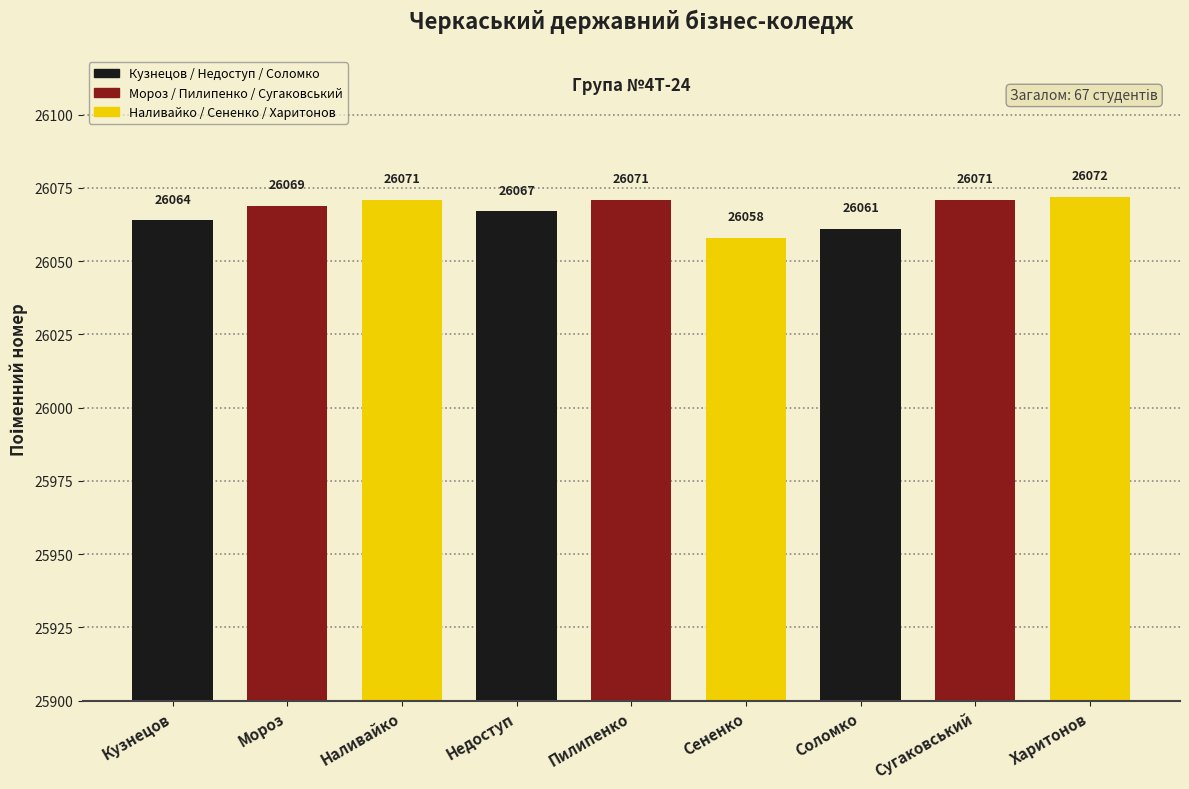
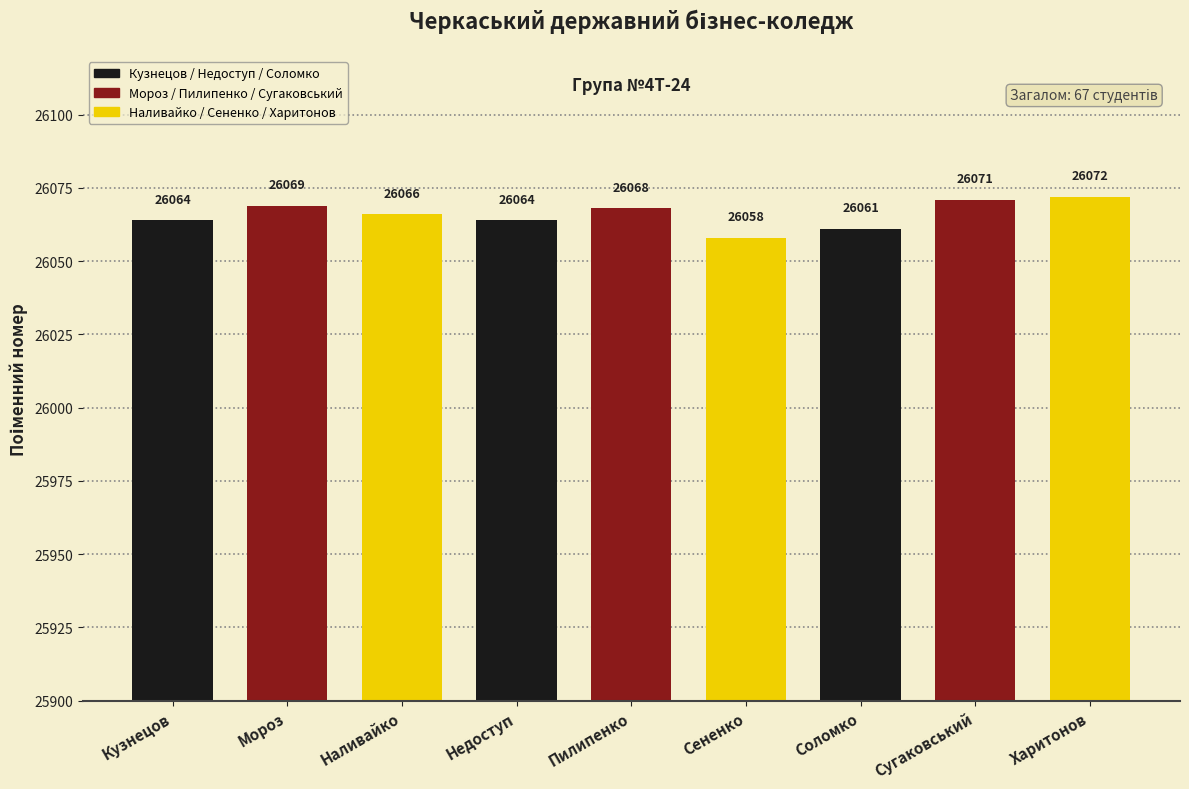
Наливайко: 26071 -> 26066
Недоступ: 26067 -> 26064
Пилипенко: 26071 -> 26068
